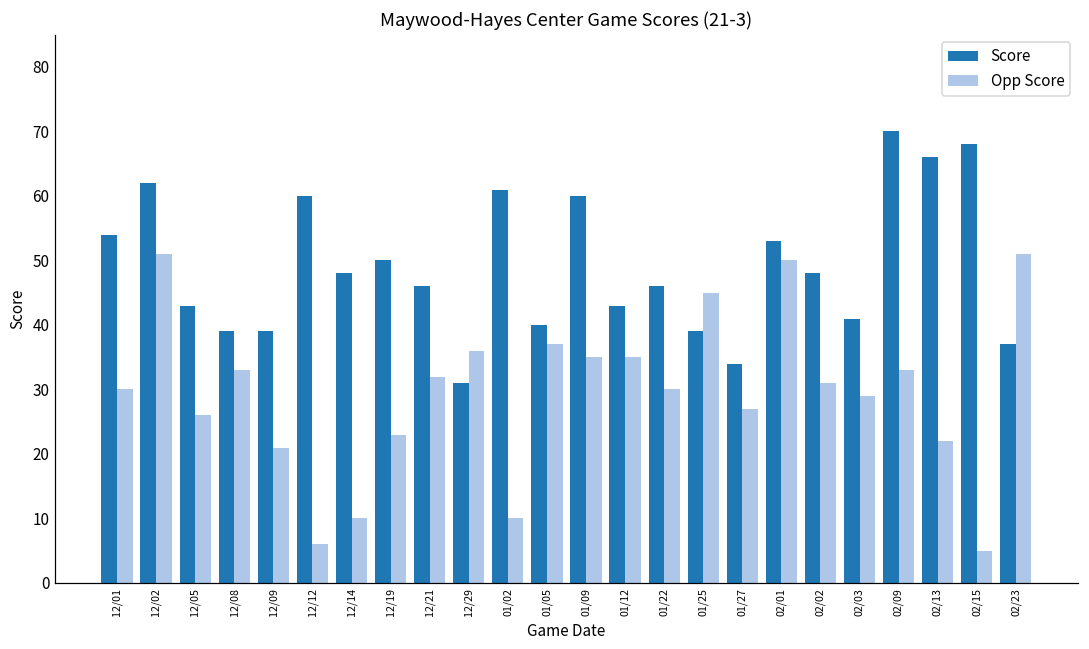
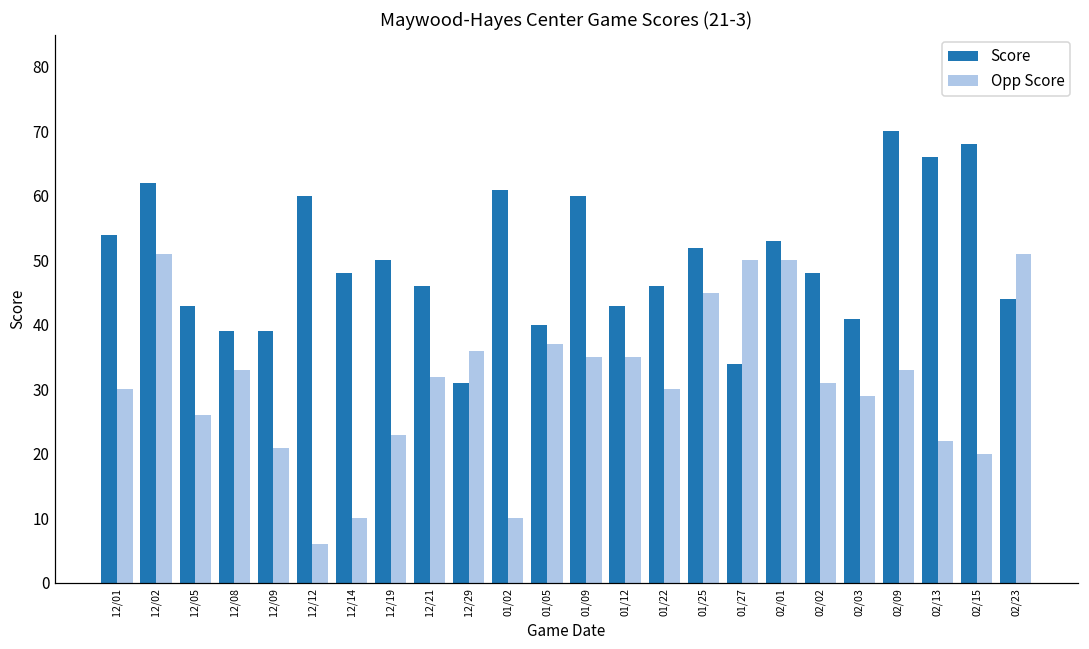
Score, 01/25: 39 -> 52
Opp Score, 01/27: 27 -> 50
Opp Score, 02/15: 5 -> 20
Score, 02/23: 37 -> 44
